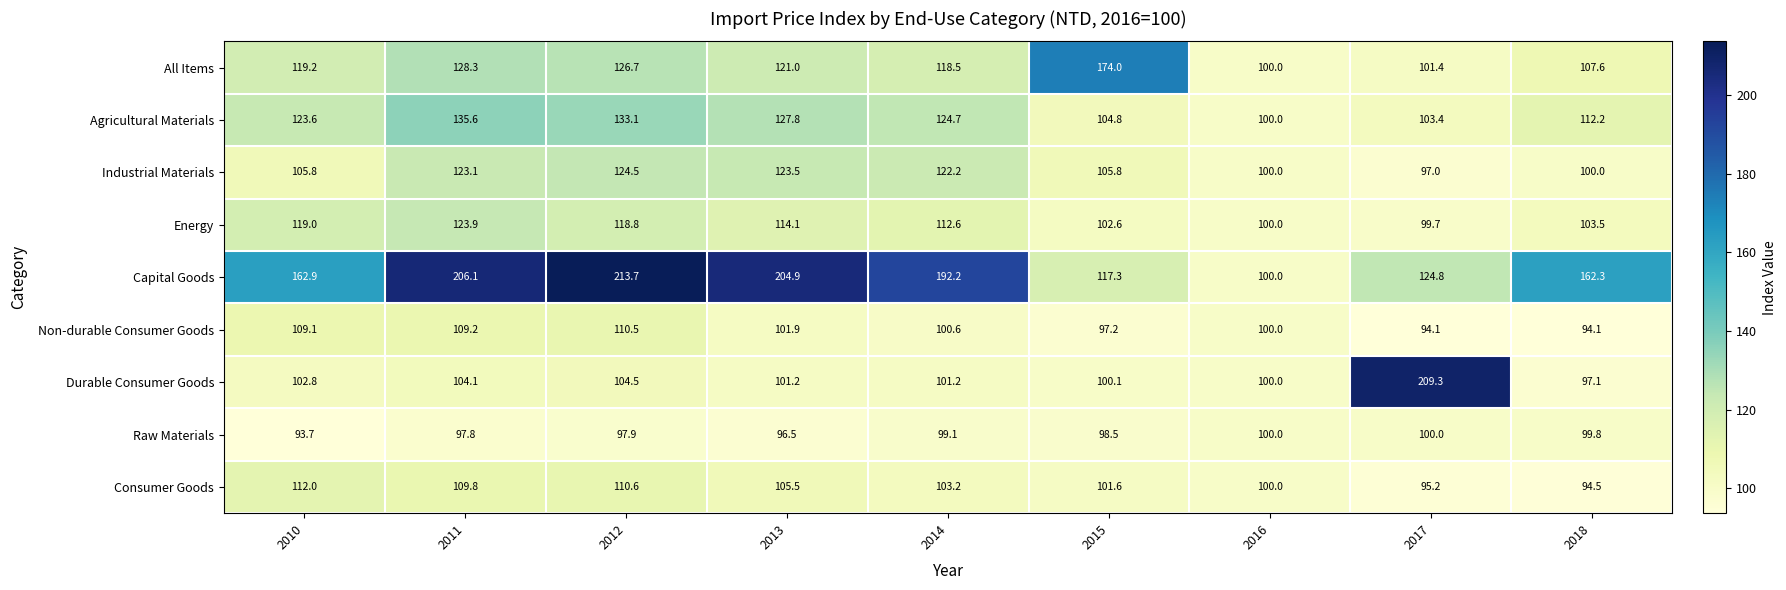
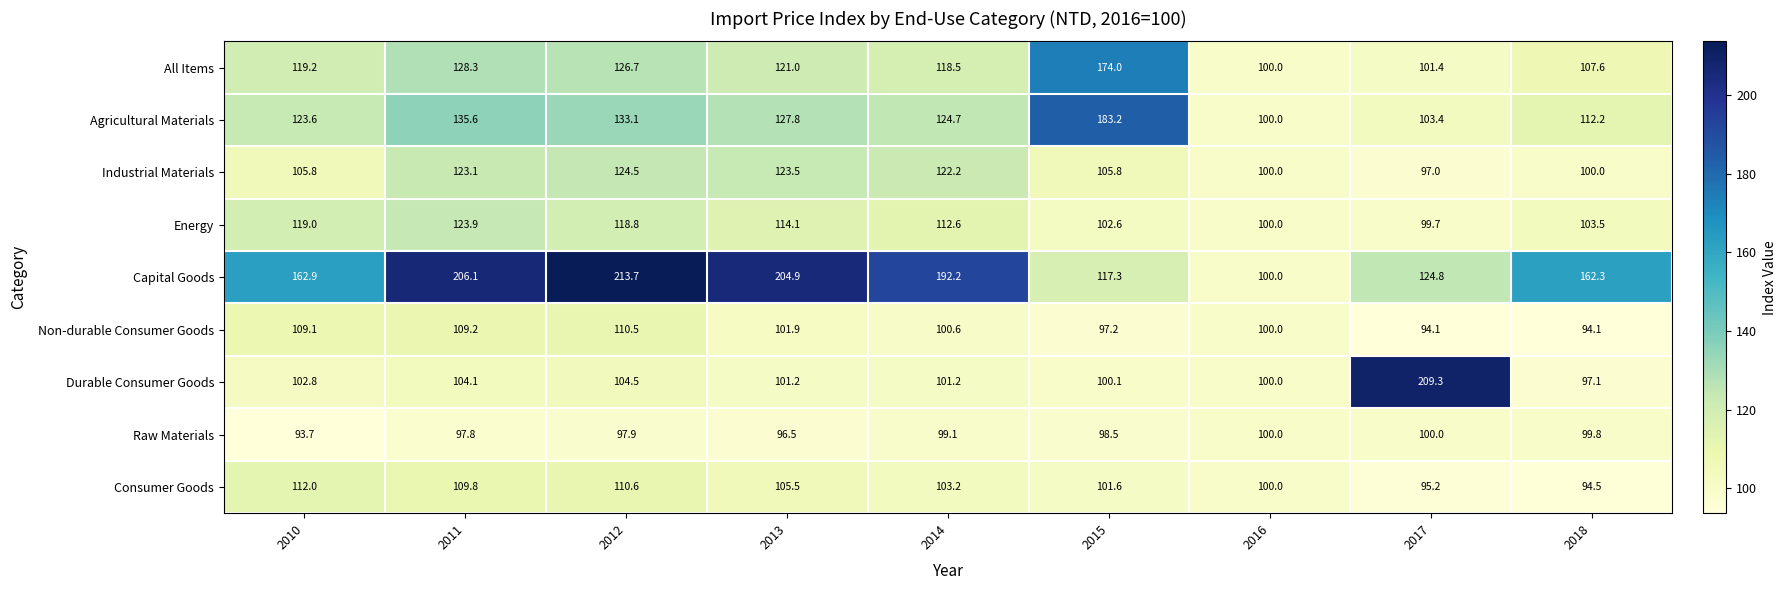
Agricultural Materials, 2015: 104.8 -> 183.2
